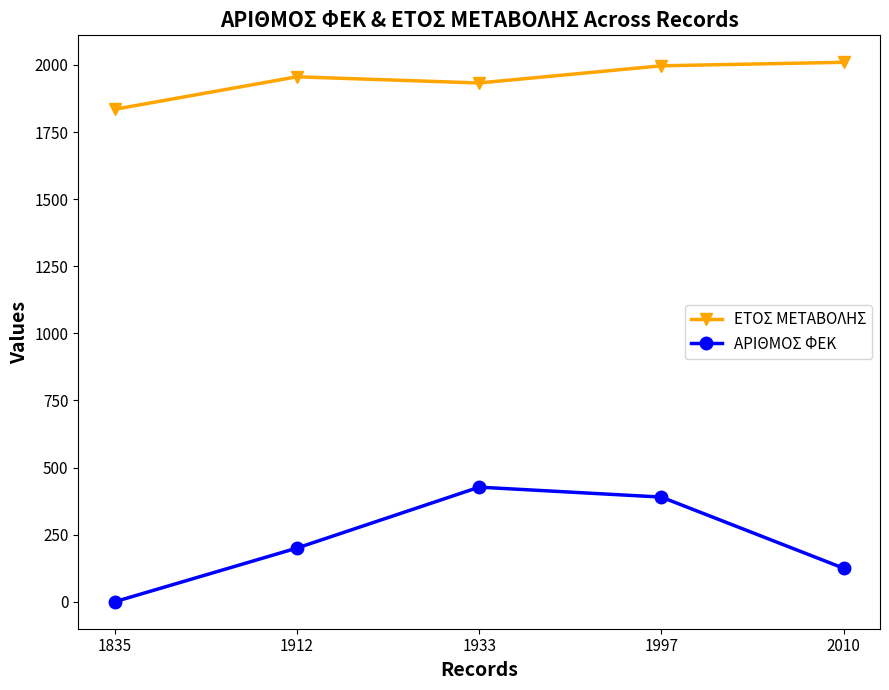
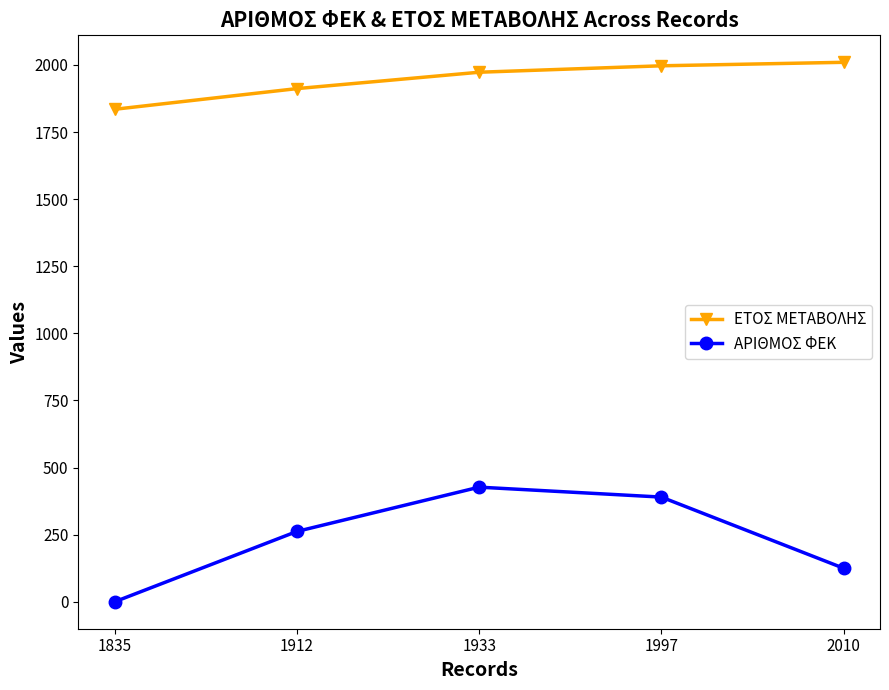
ΕΤΟΣ ΜΕΤΑΒΟΛΗΣ, 1912: 1960 -> 1910
ΑΡΙΘΜΟΣ ΦΕΚ, 1912: 200 -> 260
ΕΤΟΣ ΜΕΤΑΒΟΛΗΣ, 1933: 1930 -> 1970
